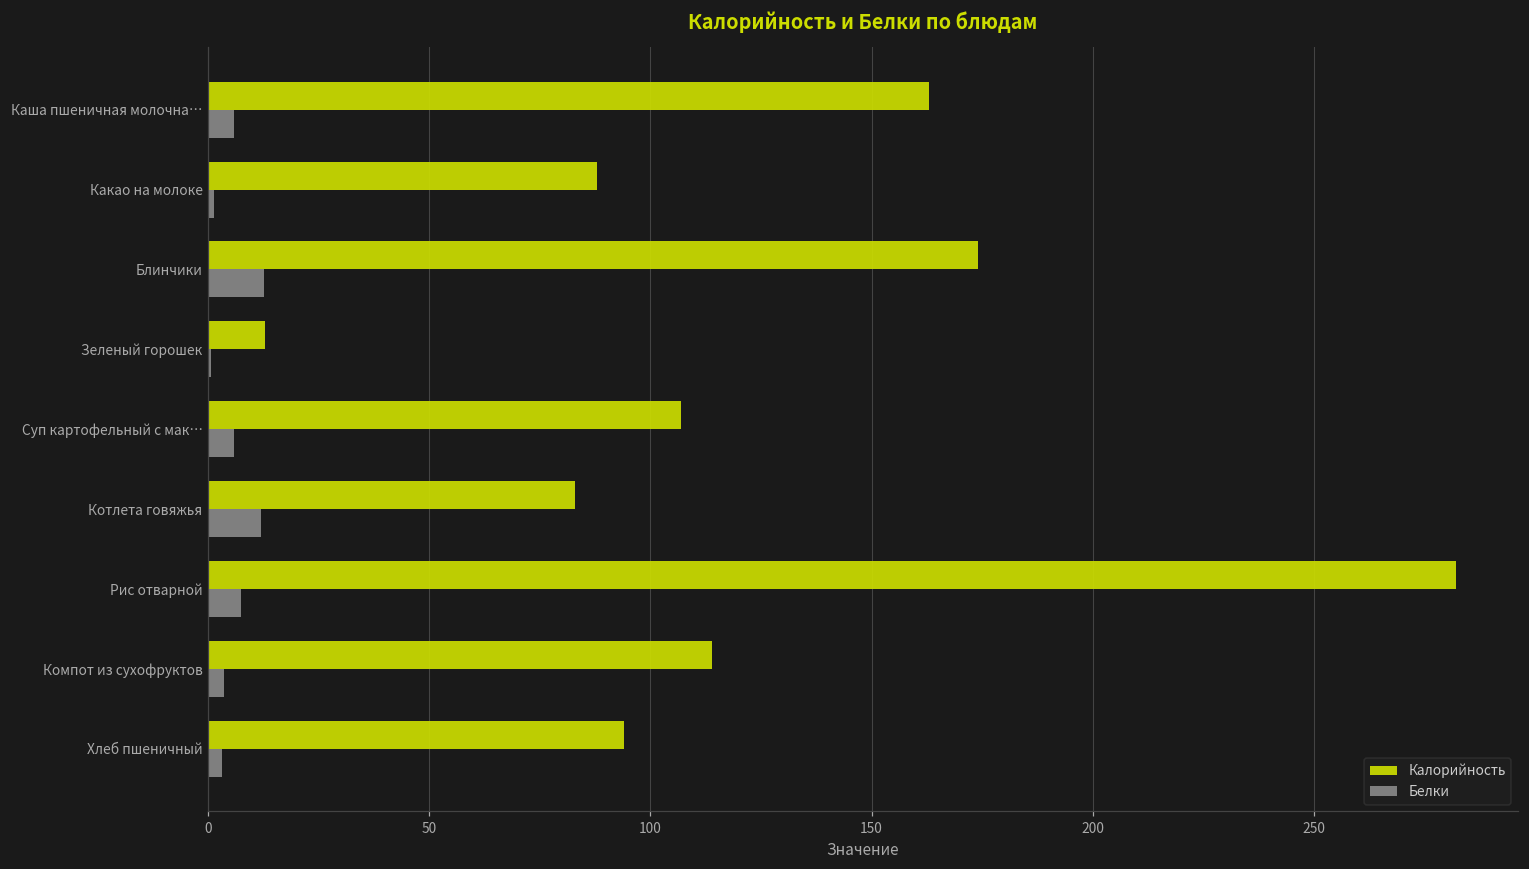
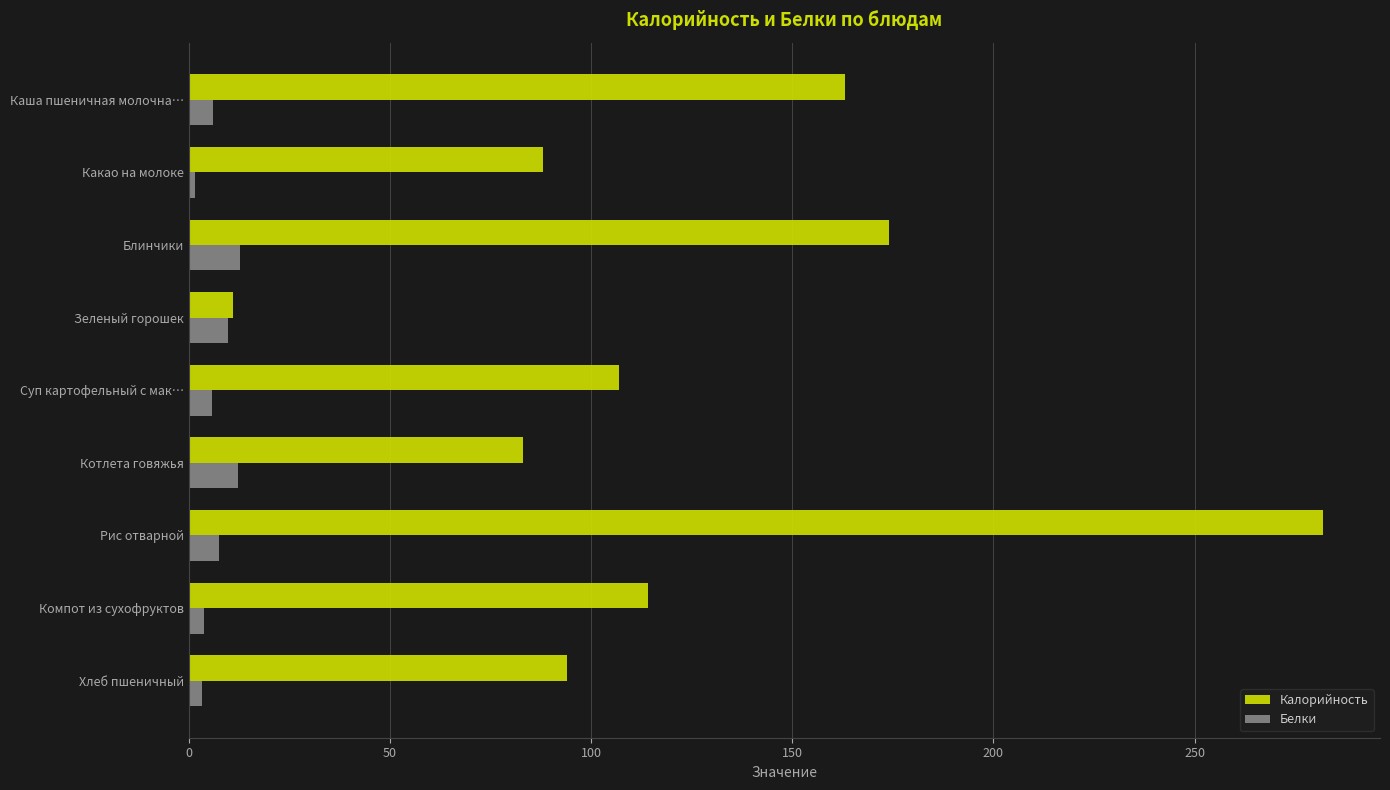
Калорийность, Зеленый горошек: 13 -> 11
Белки, Зеленый горошек: 1 -> 10
